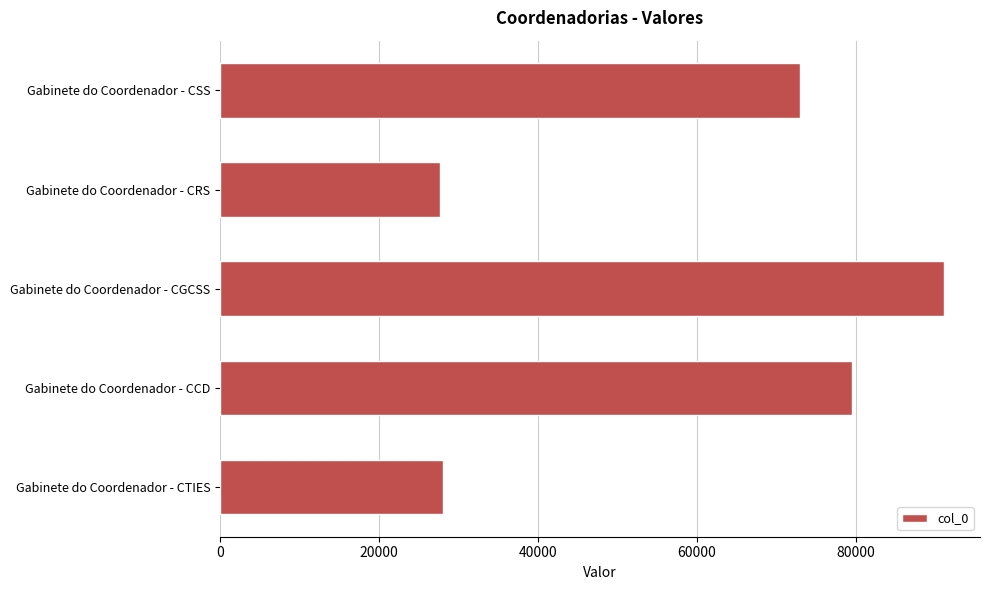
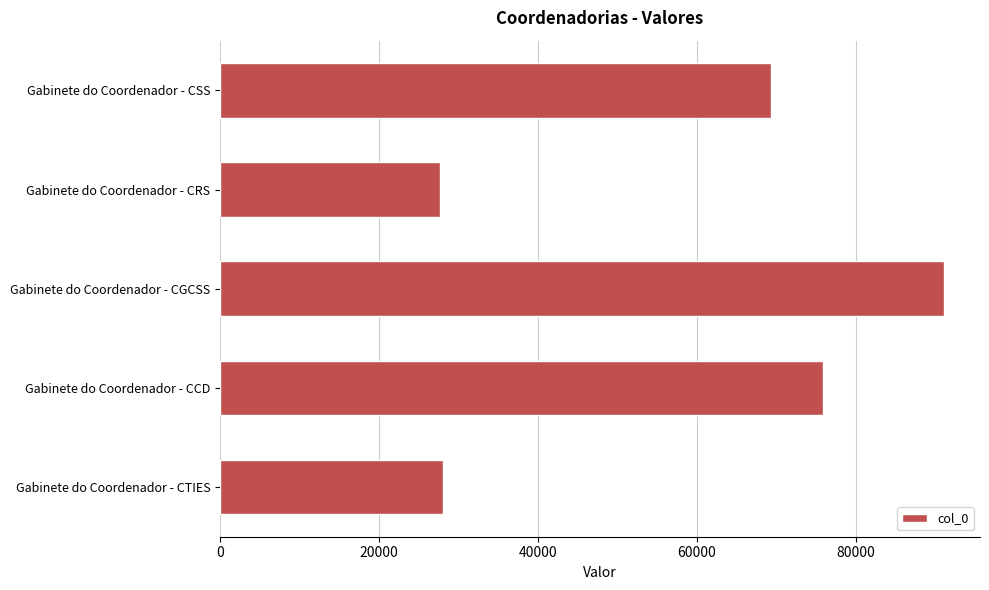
Gabinete do Coordenador - CSS: 73000 -> 69000
Gabinete do Coordenador - CCD: 80000 -> 76000
